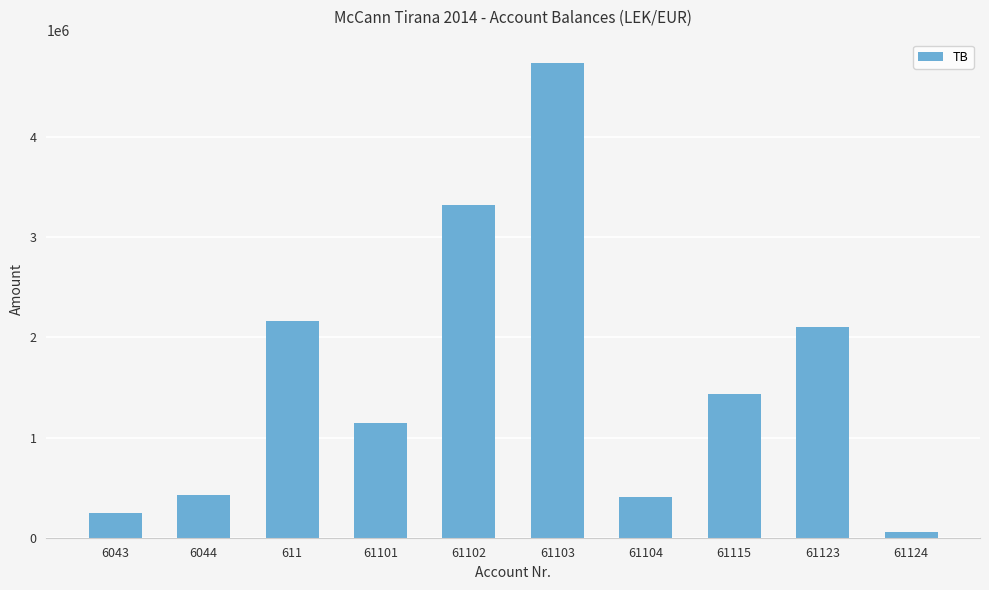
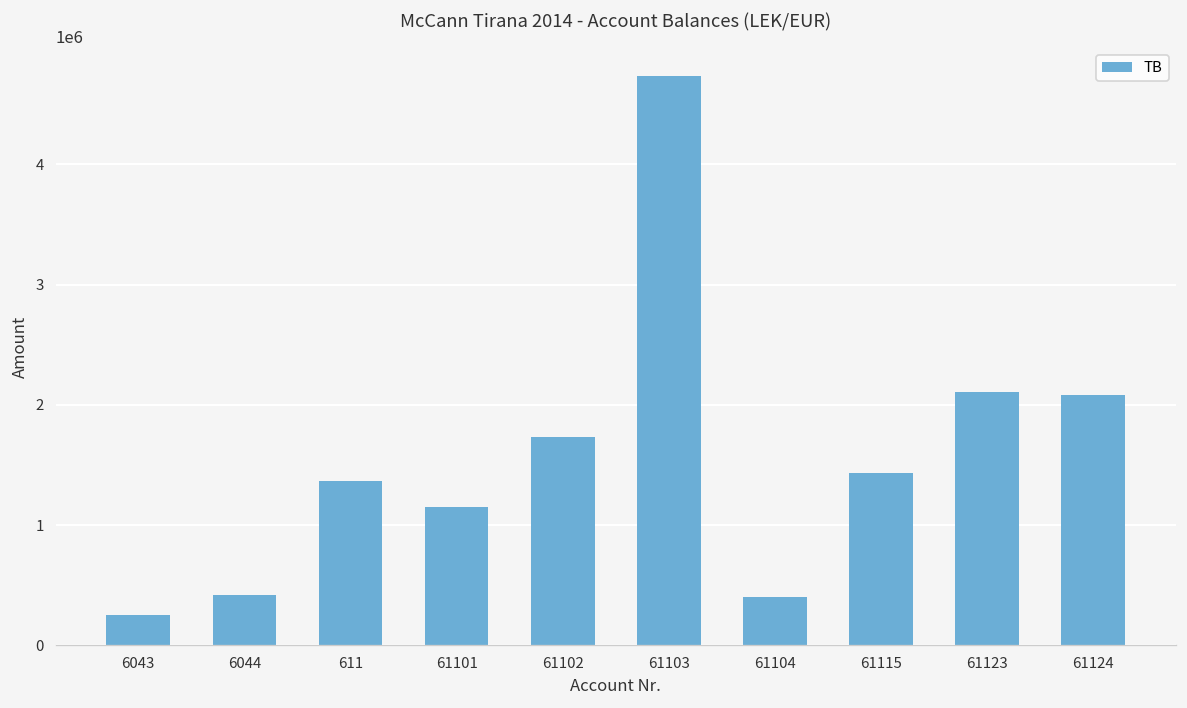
611: 2170000 -> 1370000
61102: 3330000 -> 1740000
61124: 60000 -> 2080000
